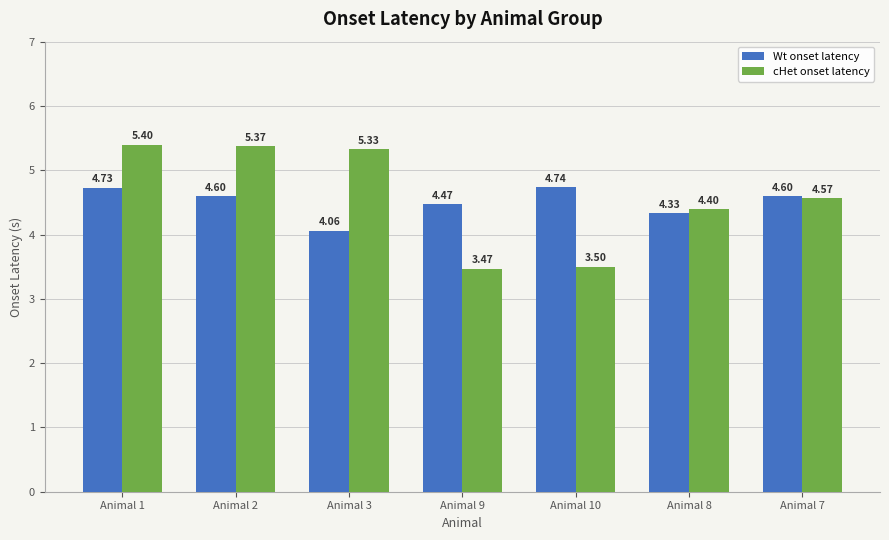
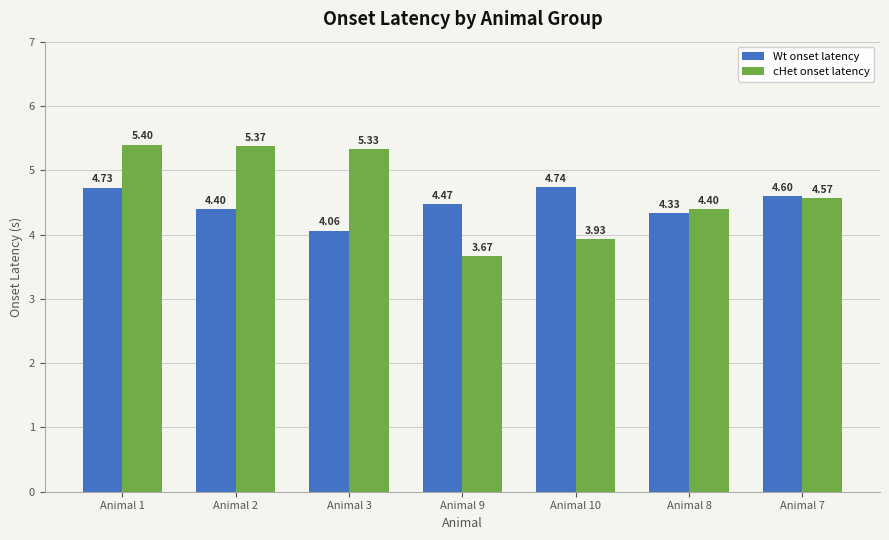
Wt onset latency, Animal 2: 4.60 -> 4.40
cHet onset latency, Animal 9: 3.47 -> 3.67
cHet onset latency, Animal 10: 3.50 -> 3.93
